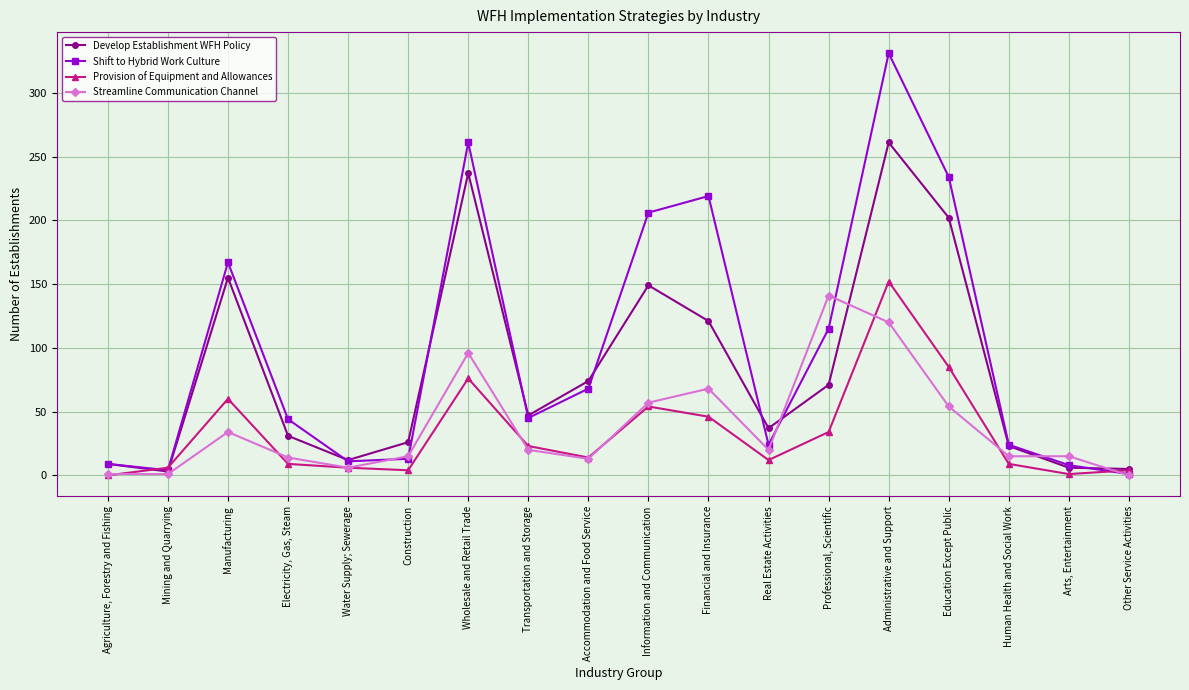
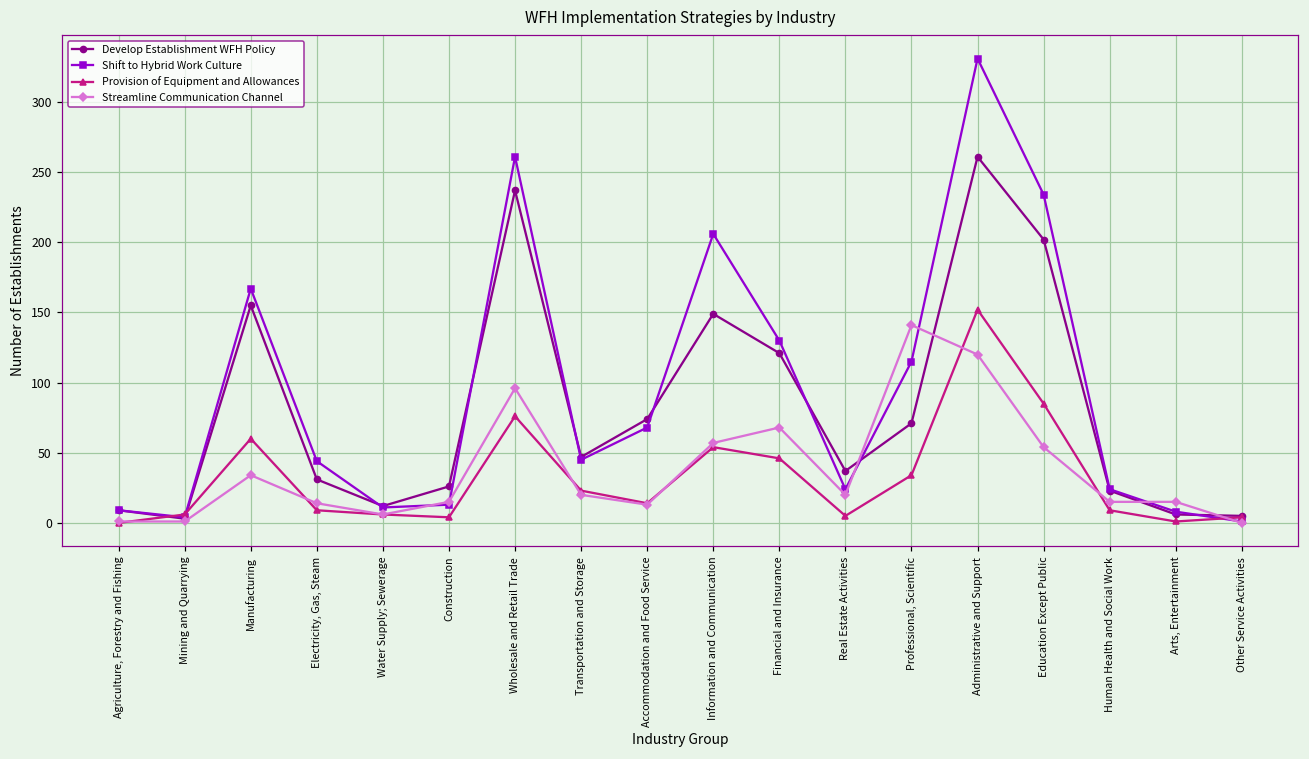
Shift to Hybrid Work Culture, Financial and Insurance: 219 -> 130
Provision of Equipment and Allowances, Real Estate Activities: 12 -> 5
